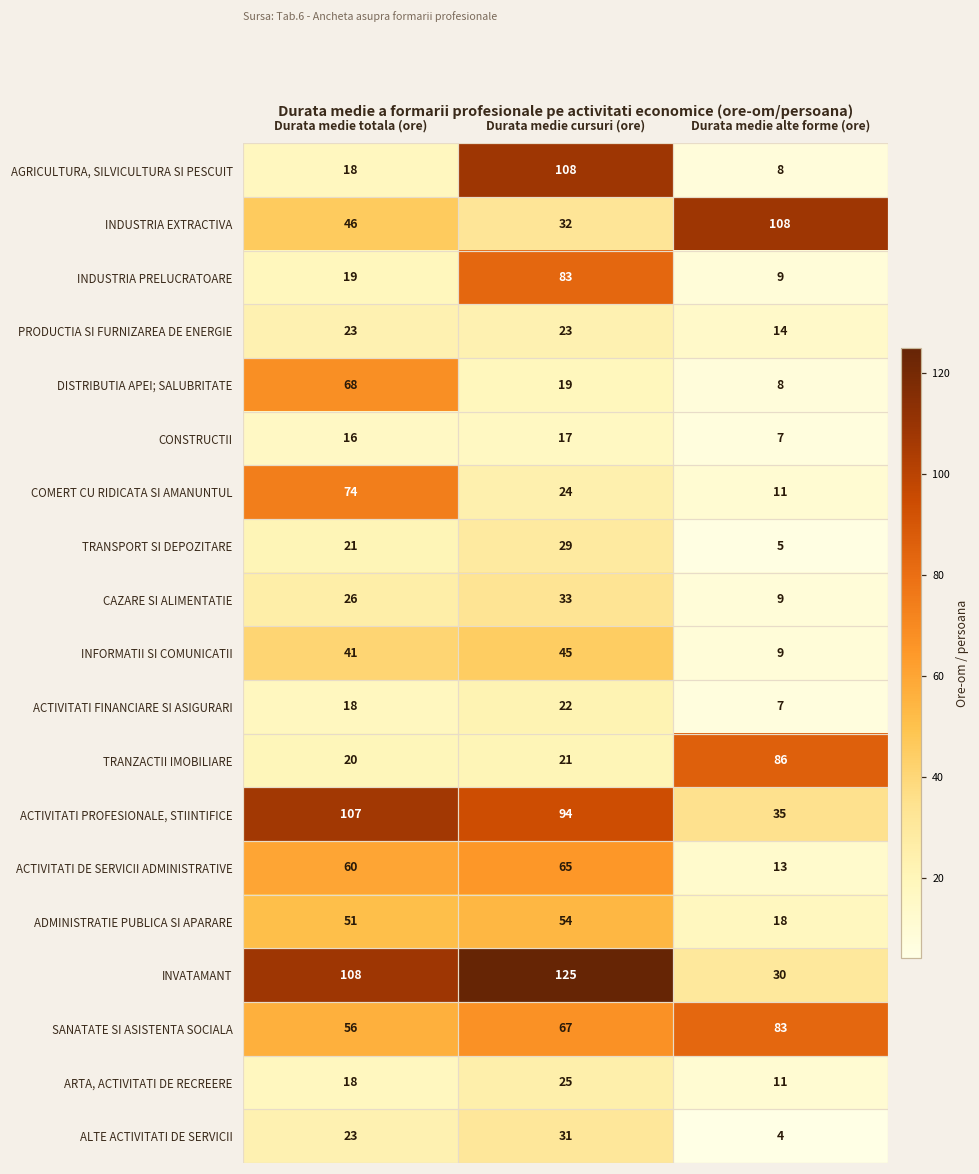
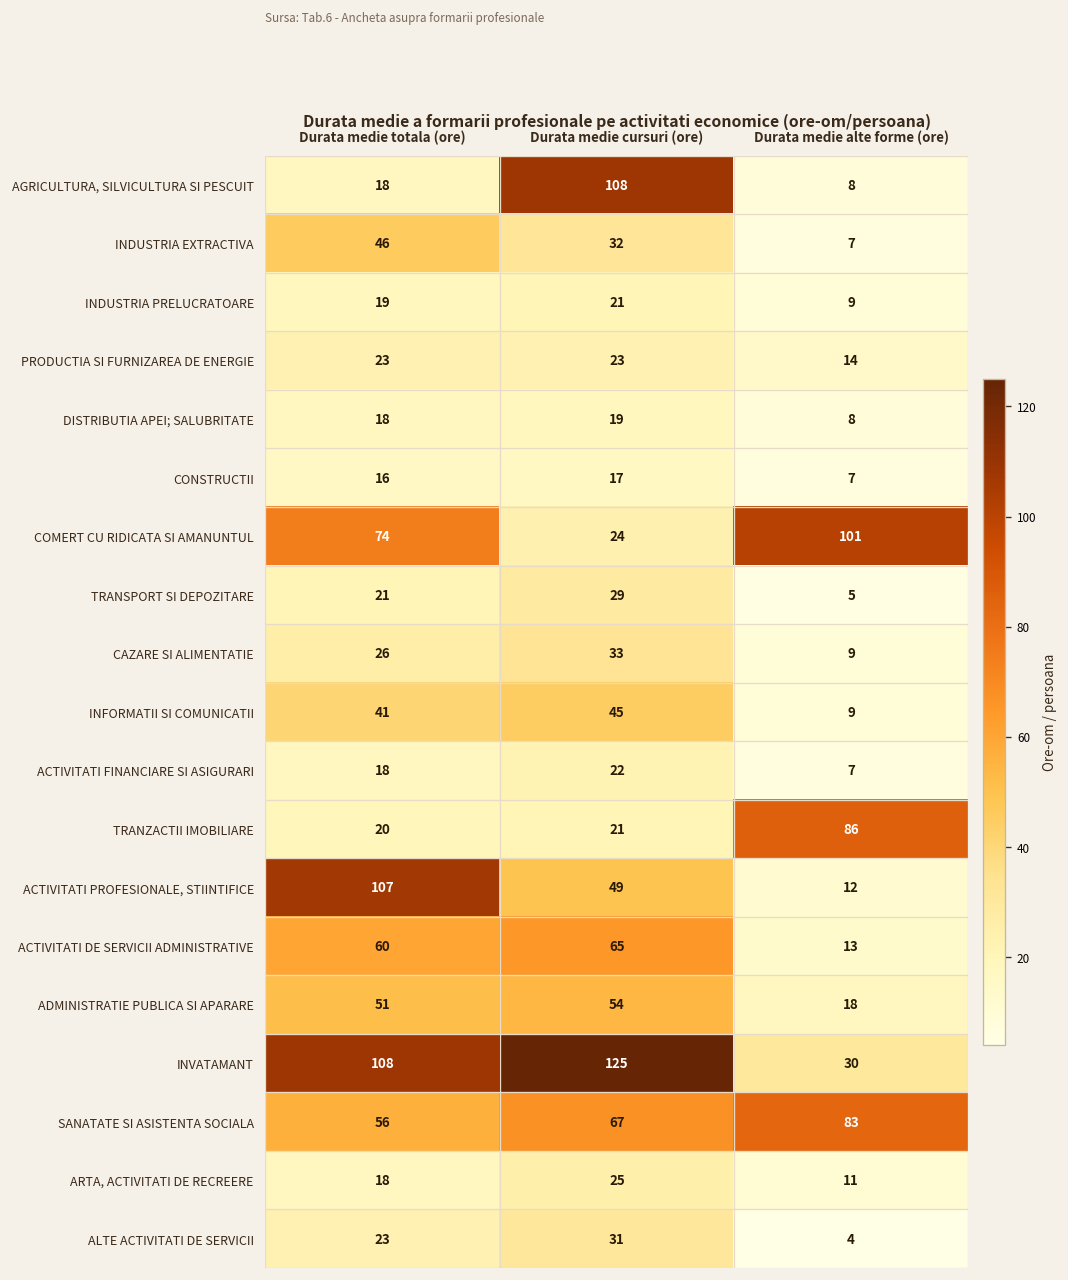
INDUSTRIA EXTRACTIVA, Durata medie alte forme (ore): 108 -> 7
INDUSTRIA PRELUCRATOARE, Durata medie cursuri (ore): 83 -> 21
DISTRIBUTIA APEI; SALUBRITATE, Durata medie totala (ore): 68 -> 18
COMERT CU RIDICATA SI AMANUNTUL, Durata medie alte forme (ore): 11 -> 101
ACTIVITATI PROFESIONALE, STIINTIFICE, Durata medie cursuri (ore): 94 -> 49
ACTIVITATI PROFESIONALE, STIINTIFICE, Durata medie alte forme (ore): 35 -> 12
